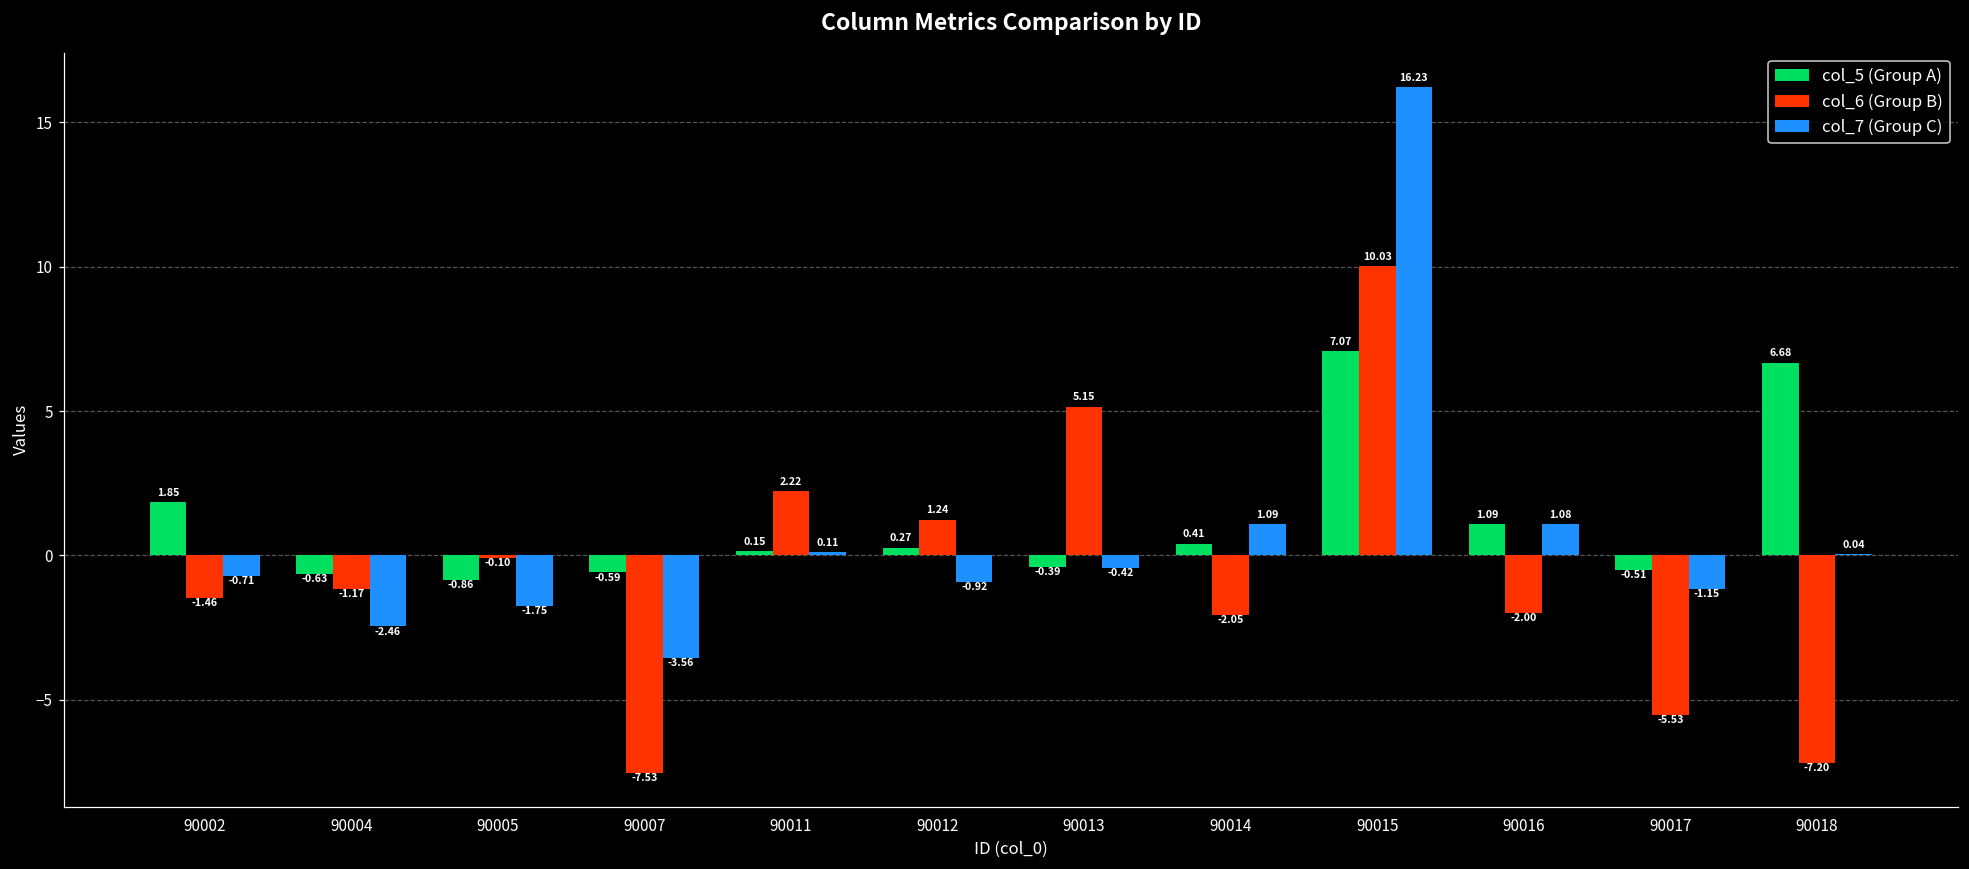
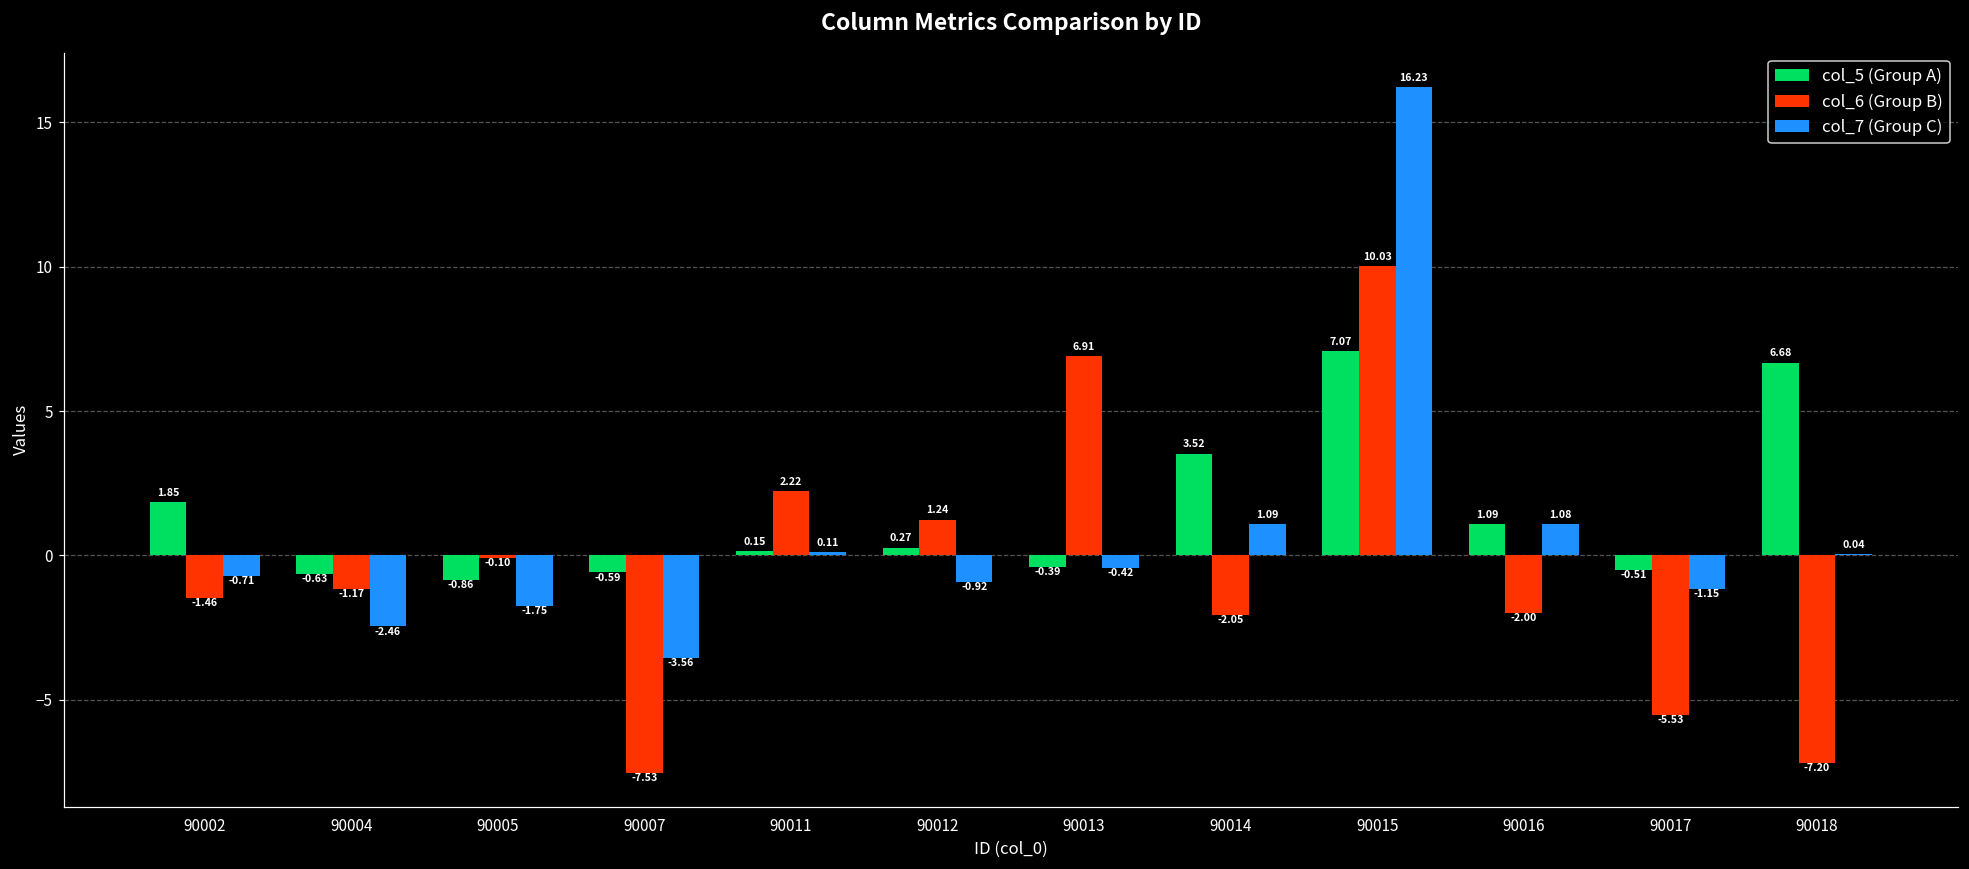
col_6 (Group B), 90013: 5.15 -> 6.91
col_5 (Group A), 90014: 0.41 -> 3.52
